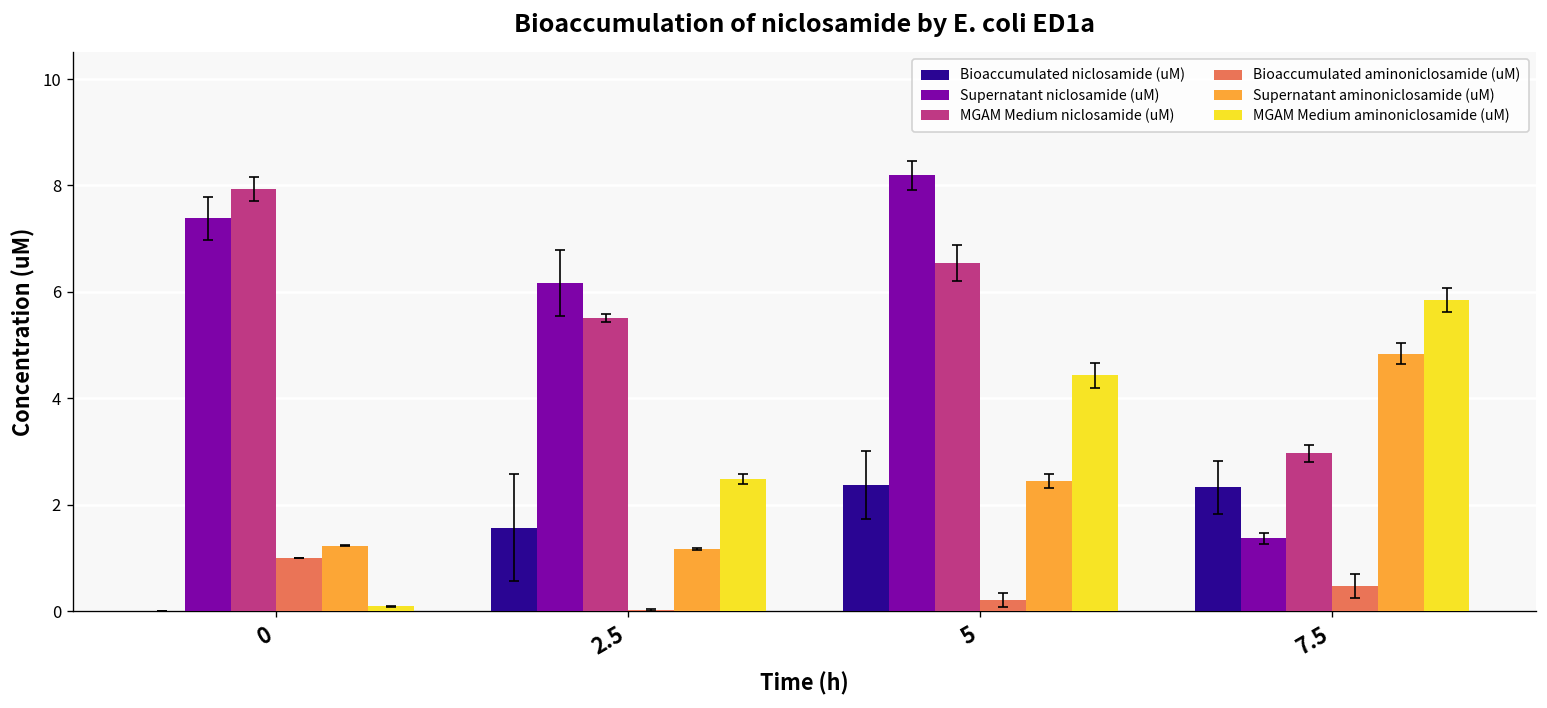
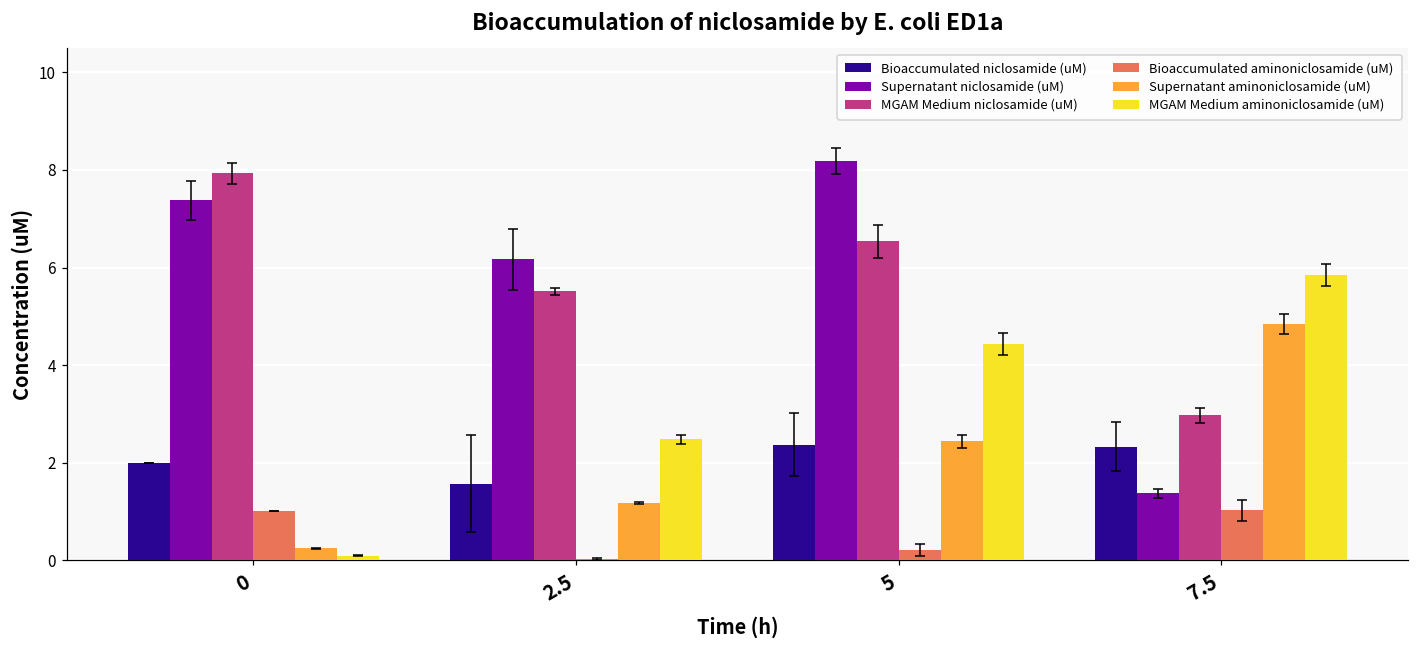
Bioaccumulated niclosamide (uM), 0: 0 -> 2
Supernatant aminoniclosamide (uM), 0: 1.2 -> 0.3
Bioaccumulated aminoniclosamide (uM), 7.5: 0.5 -> 1.0
